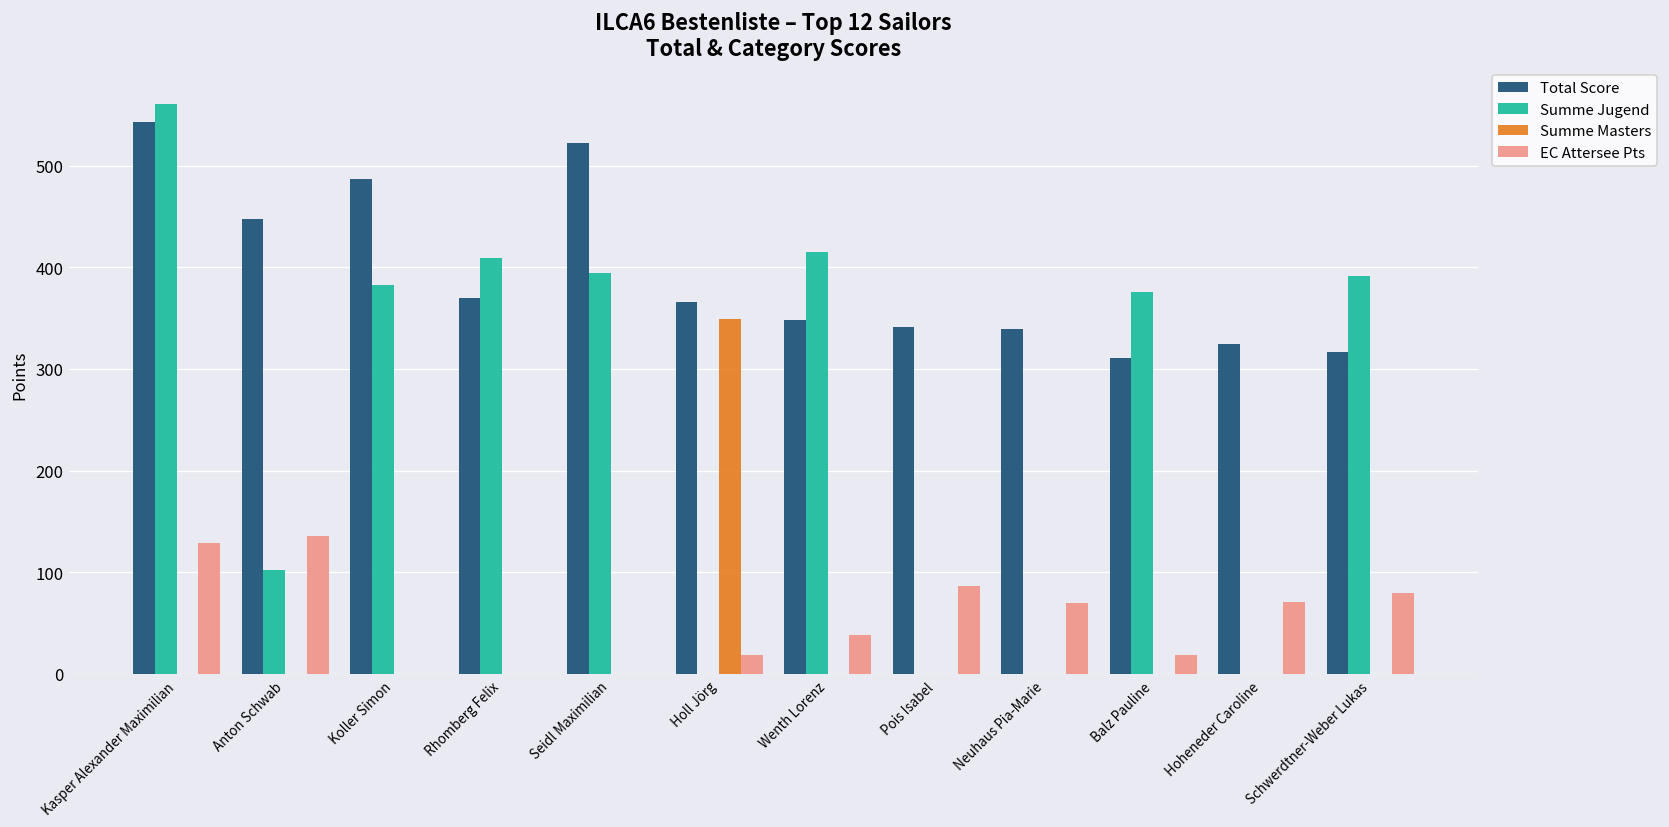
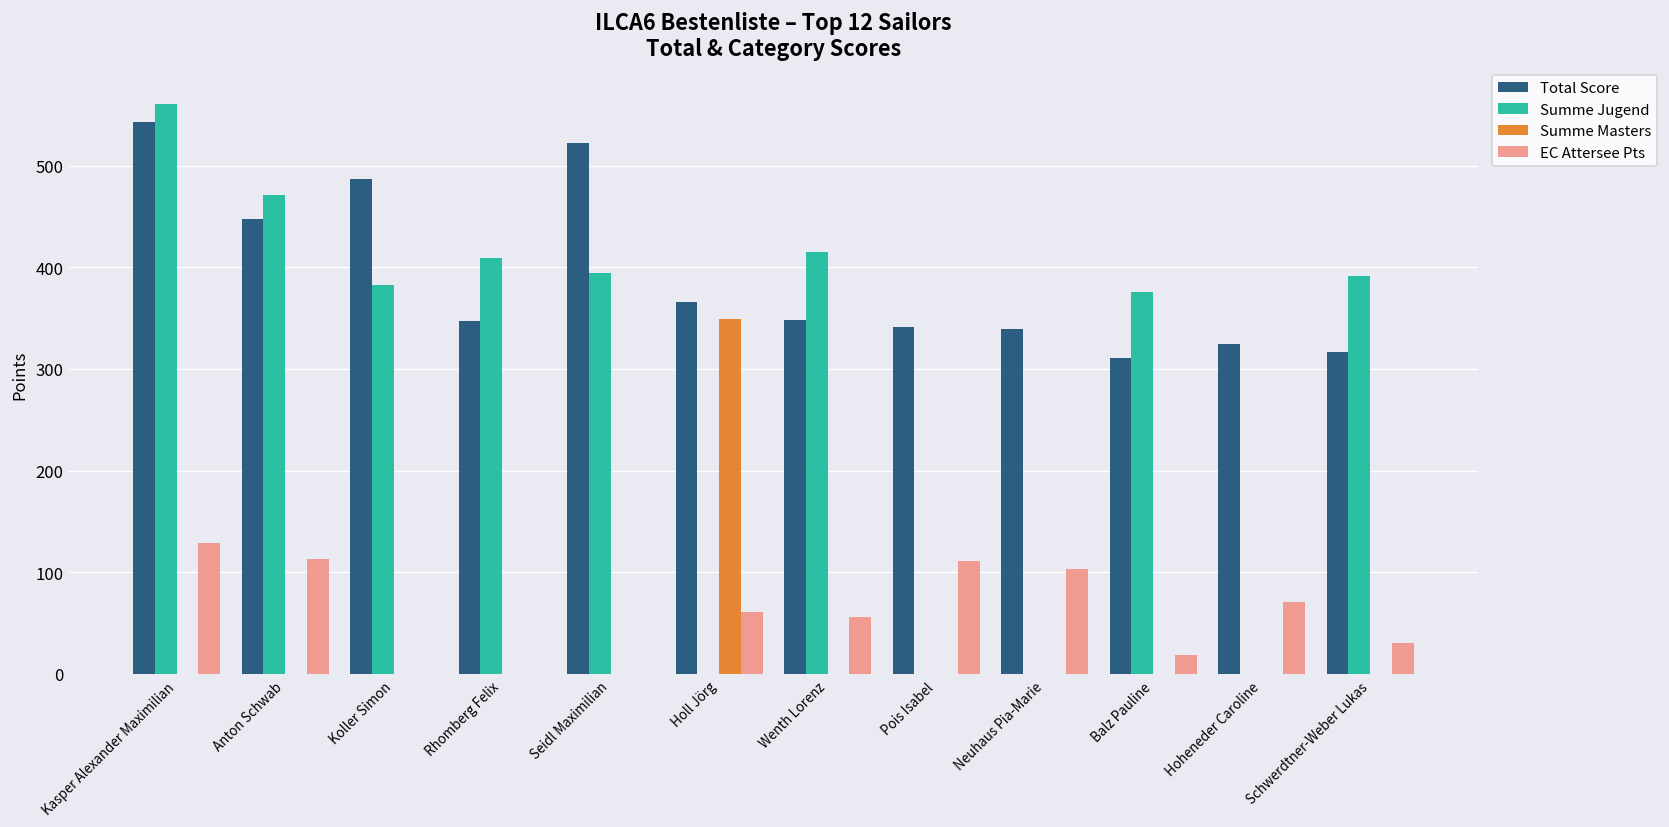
Summe Jugend, Anton Schwab: 100 -> 470
EC Attersee Pts, Anton Schwab: 140 -> 110
Total Score, Rhomberg Felix: 370 -> 350
EC Attersee Pts, Holl Jörg: 20 -> 60
EC Attersee Pts, Wenth Lorenz: 40 -> 60
EC Attersee Pts, Pois Isabel: 90 -> 110
EC Attersee Pts, Neuhaus Pia-Marie: 70 -> 100
EC Attersee Pts, Schwerdtner-Weber Lukas: 80 -> 30
